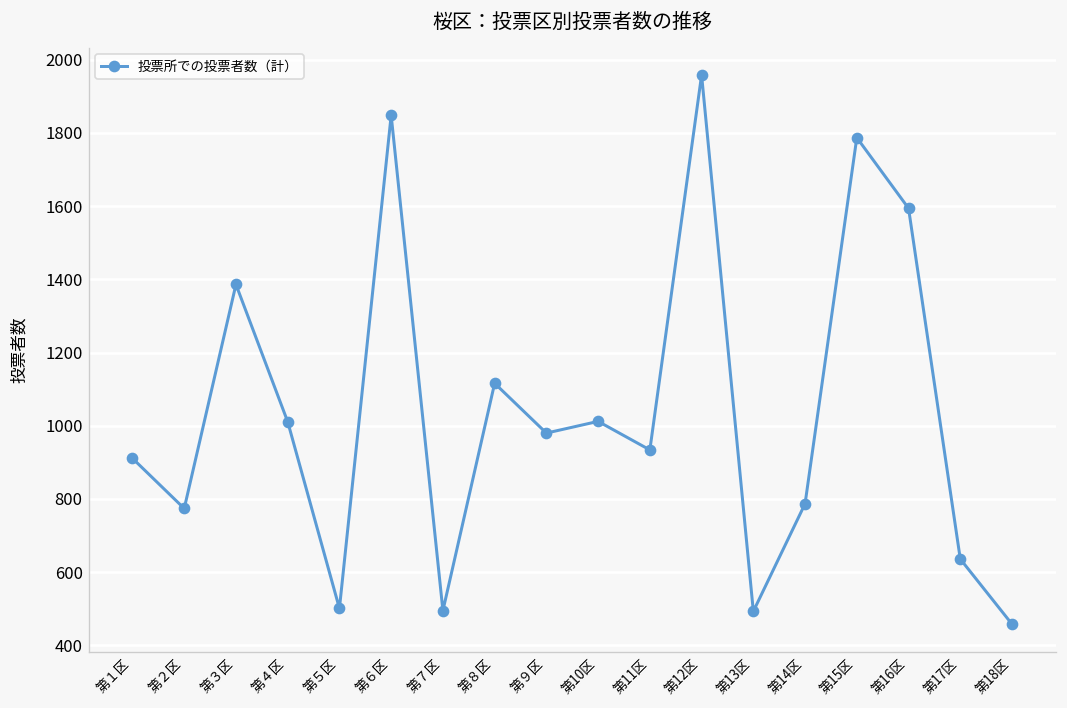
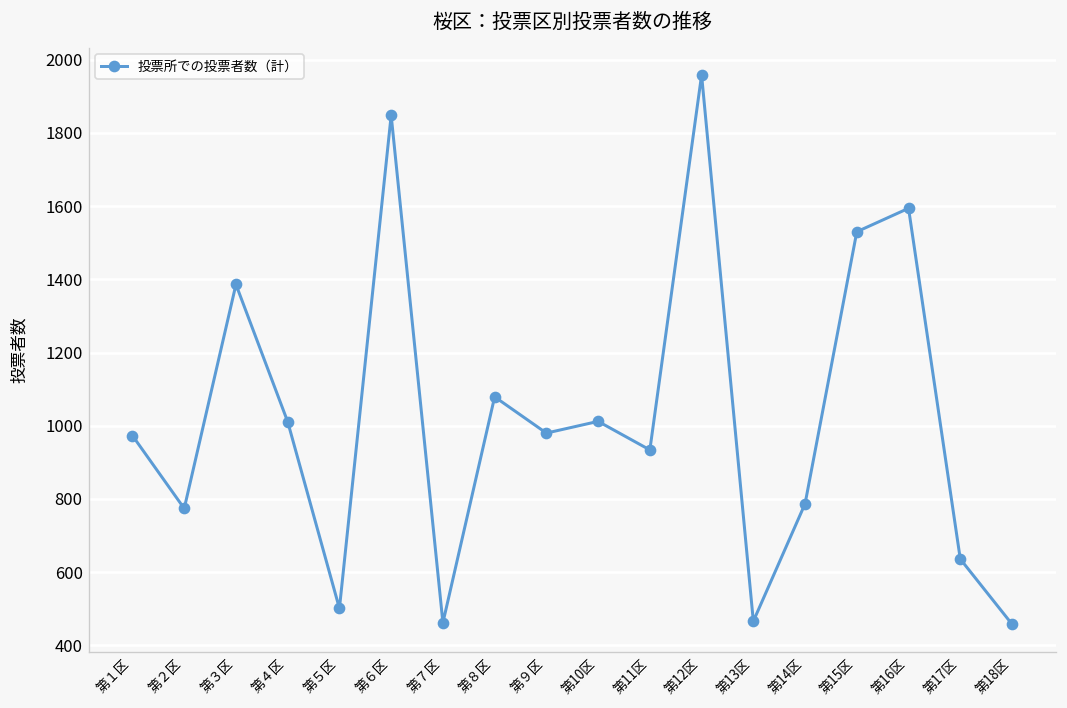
第１区: 910 -> 970
第７区: 500 -> 460
第８区: 1120 -> 1080
第13区: 490 -> 470
第15区: 1790 -> 1530
